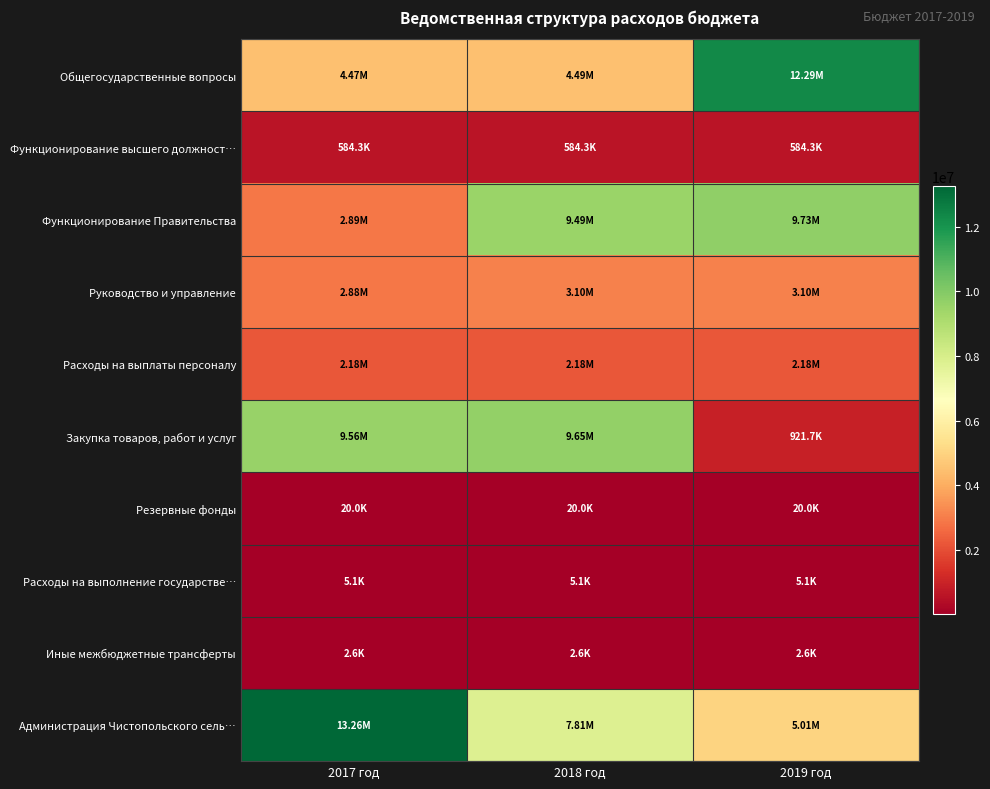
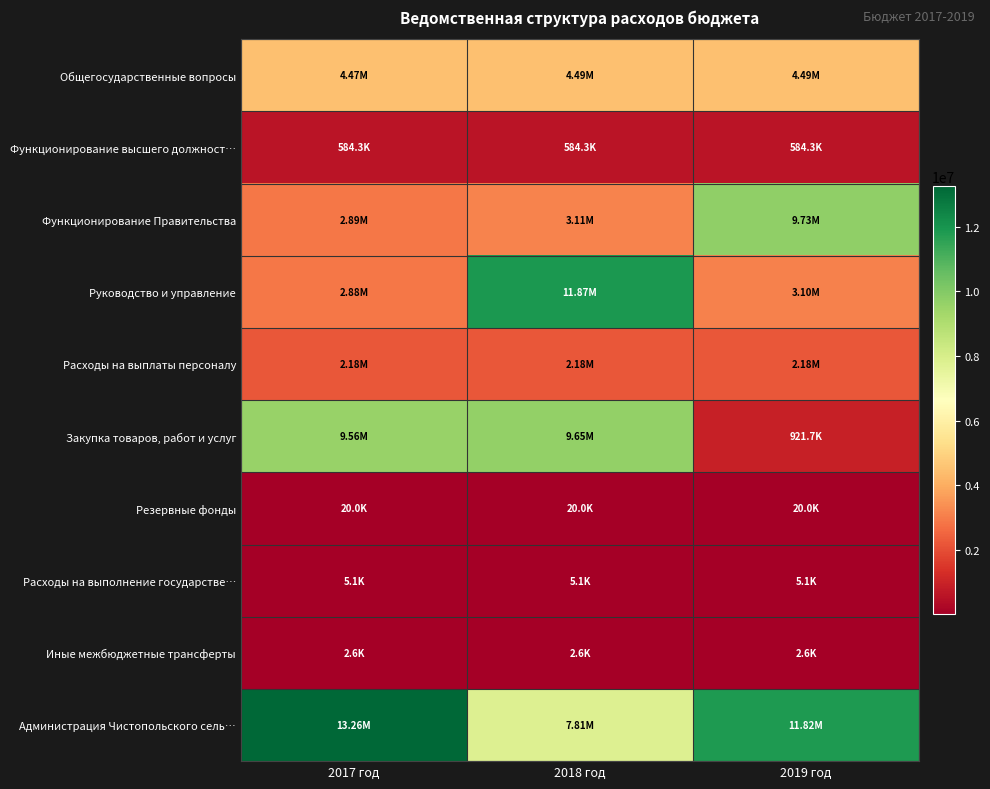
Общегосударственные вопросы, 2019 год: 12.29M -> 4.49M
Функционирование Правительства, 2018 год: 9.49M -> 3.11M
Руководство и управление, 2018 год: 3.10M -> 11.87M
Администрация Чистопольского сель…, 2019 год: 5.01M -> 11.82M
